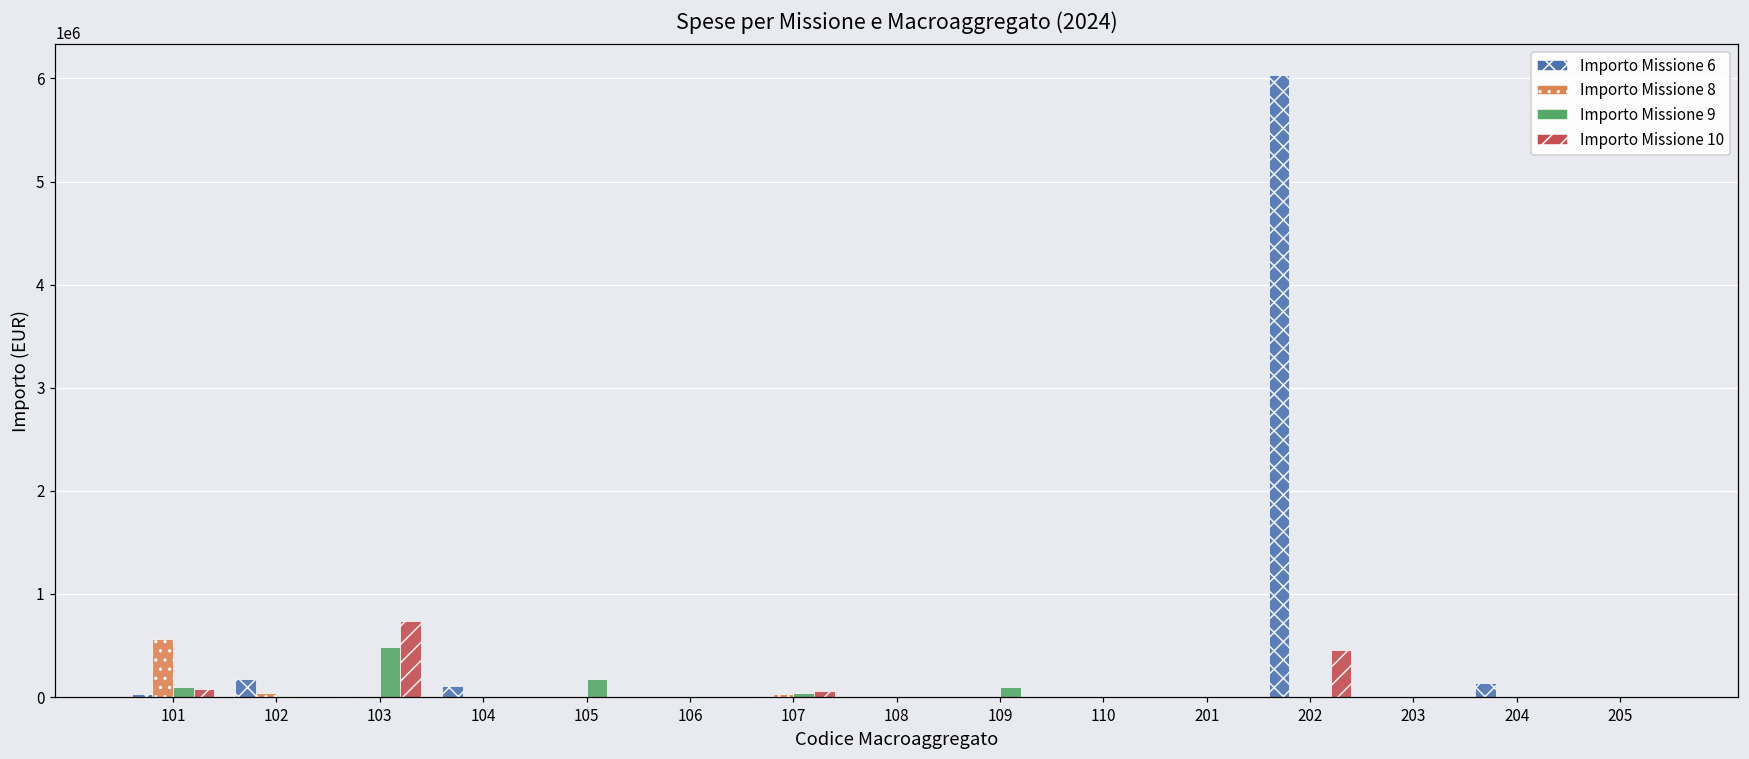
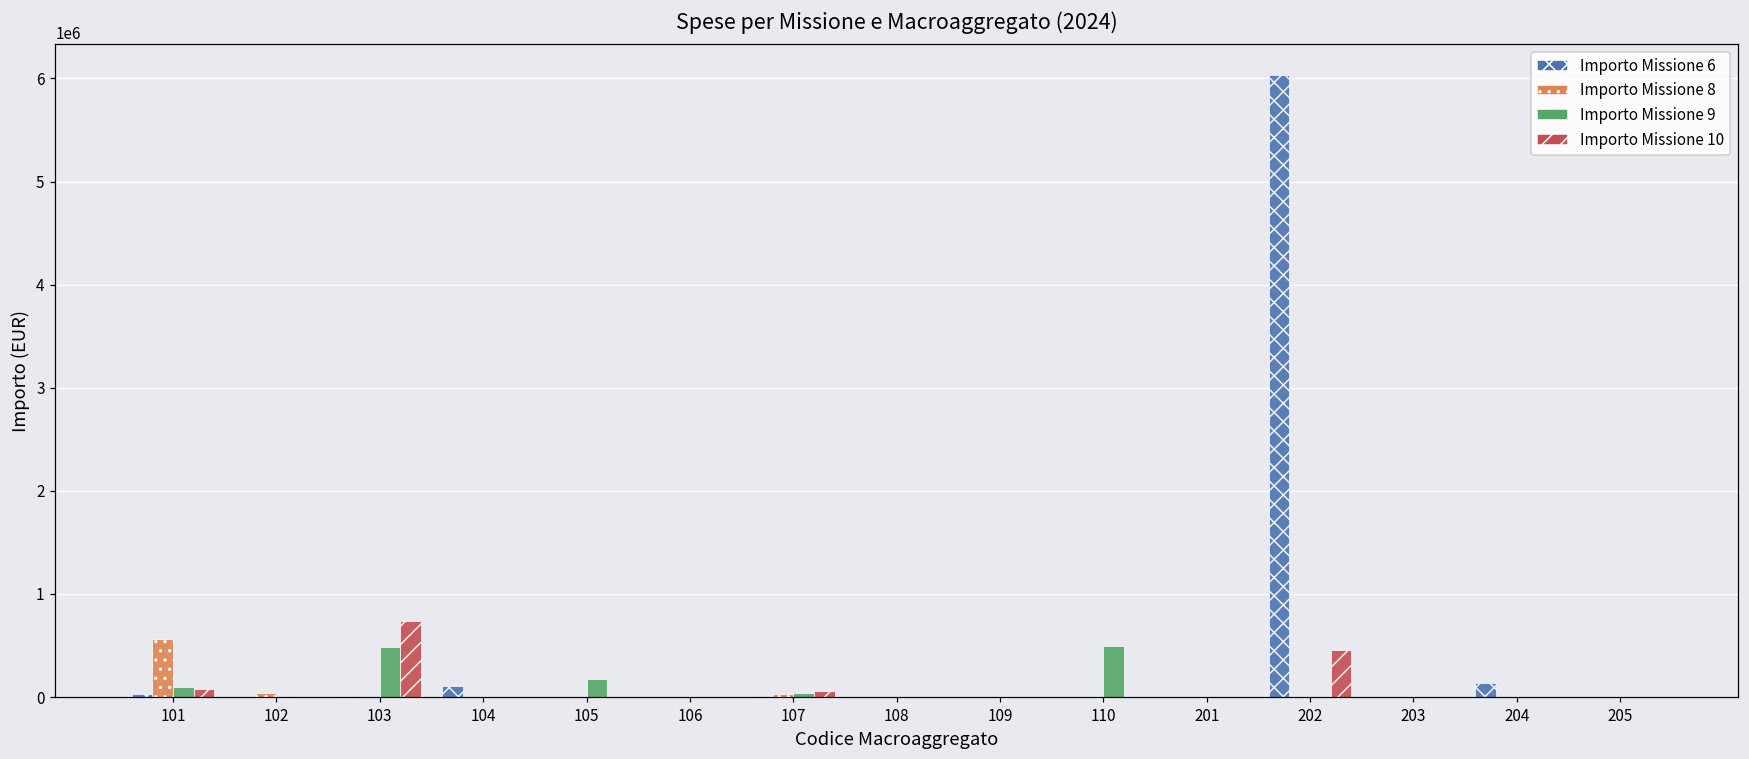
Importo Missione 6, 102: 200000 -> 0
Importo Missione 9, 109: 100000 -> 0
Importo Missione 9, 110: 0 -> 500000
